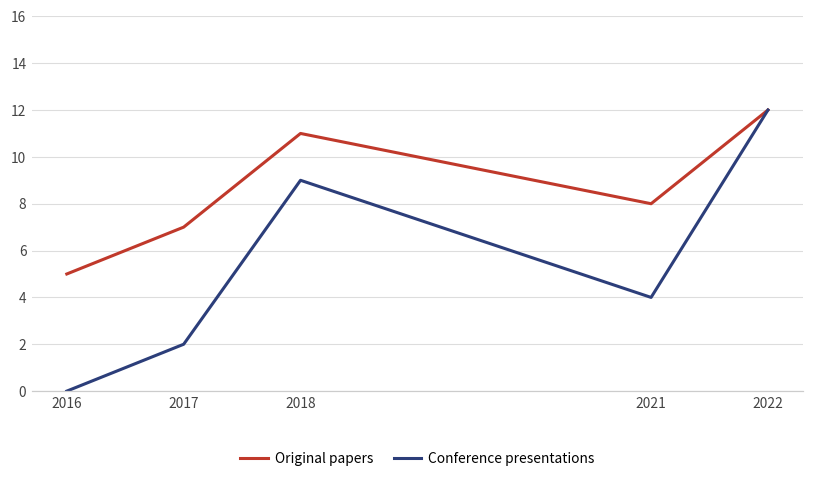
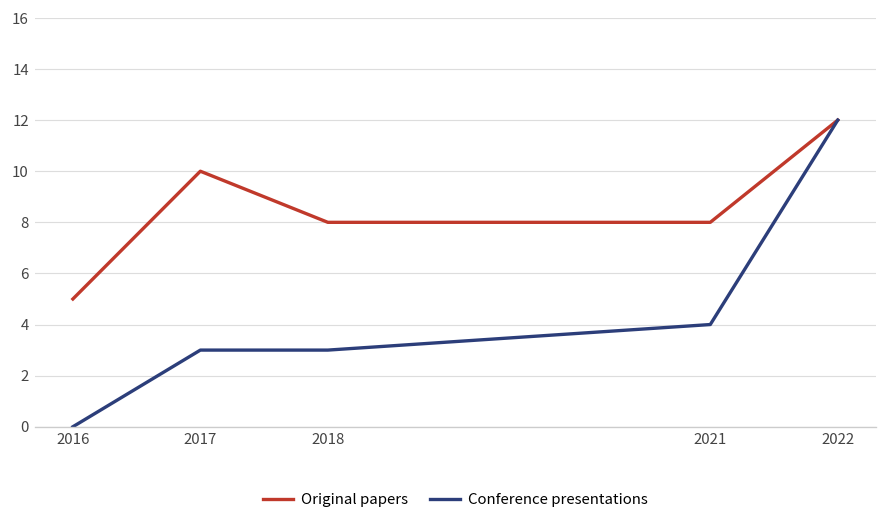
Original papers, 2017: 7 -> 10
Conference presentations, 2017: 2 -> 3
Original papers, 2018: 11 -> 8
Conference presentations, 2018: 9 -> 3
